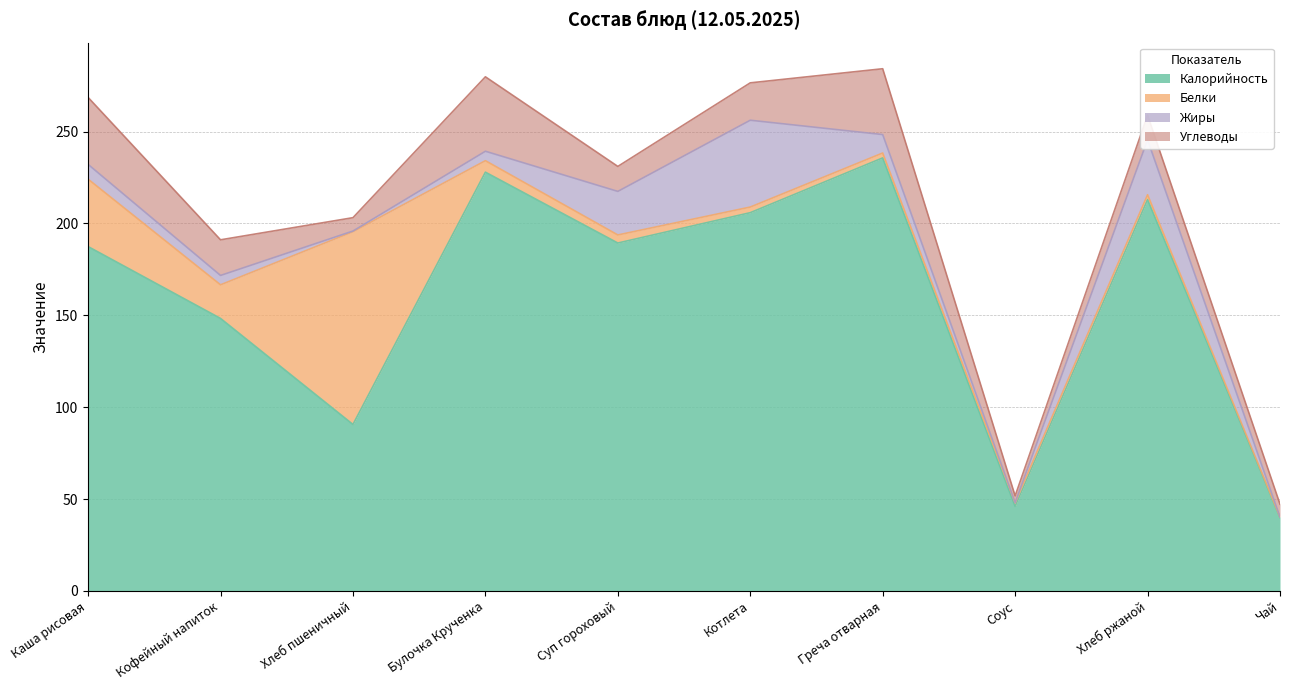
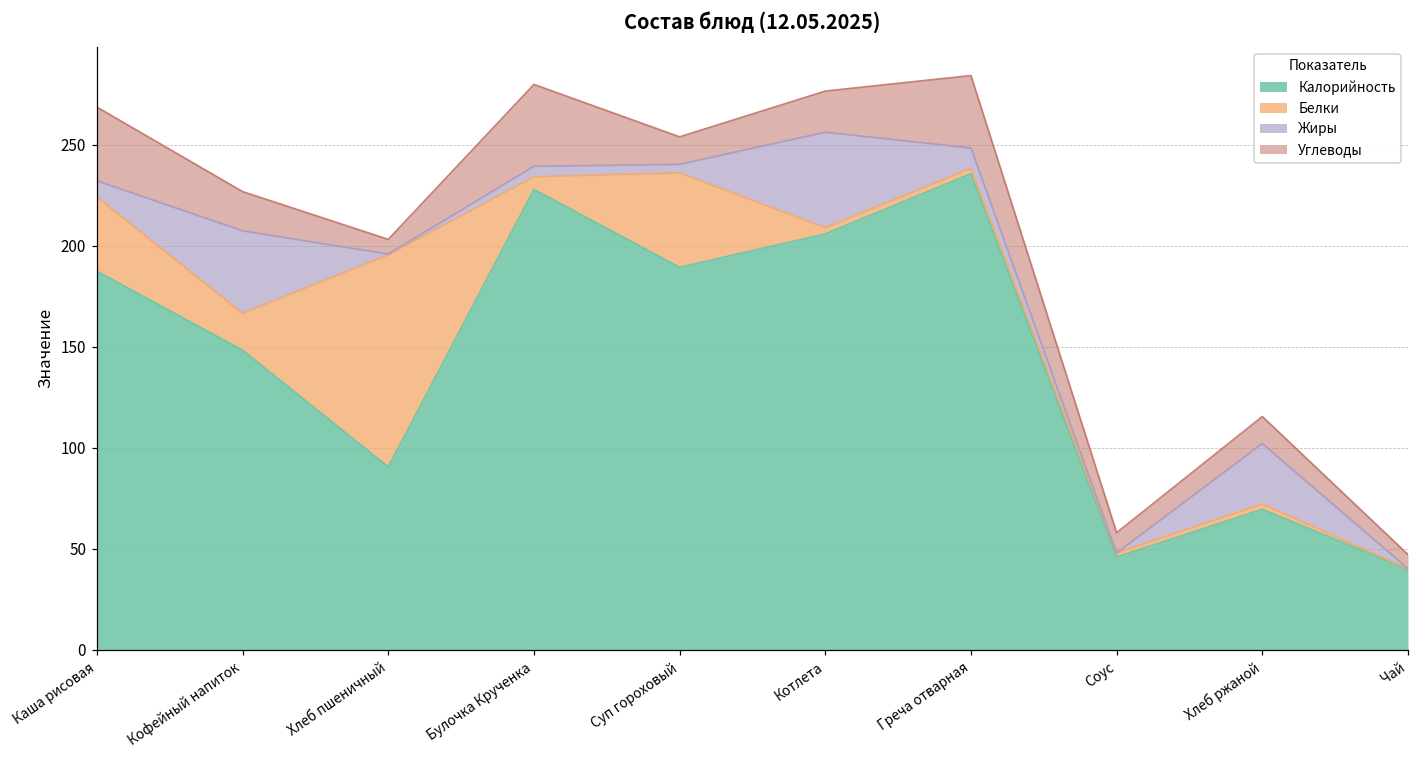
Жиры, Кофейный напиток: 5 -> 41
Белки, Суп гороховый: 4 -> 47
Жиры, Суп гороховый: 24 -> 4
Углеводы, Соус: 4 -> 10
Калорийность, Хлеб ржаной: 213 -> 70
